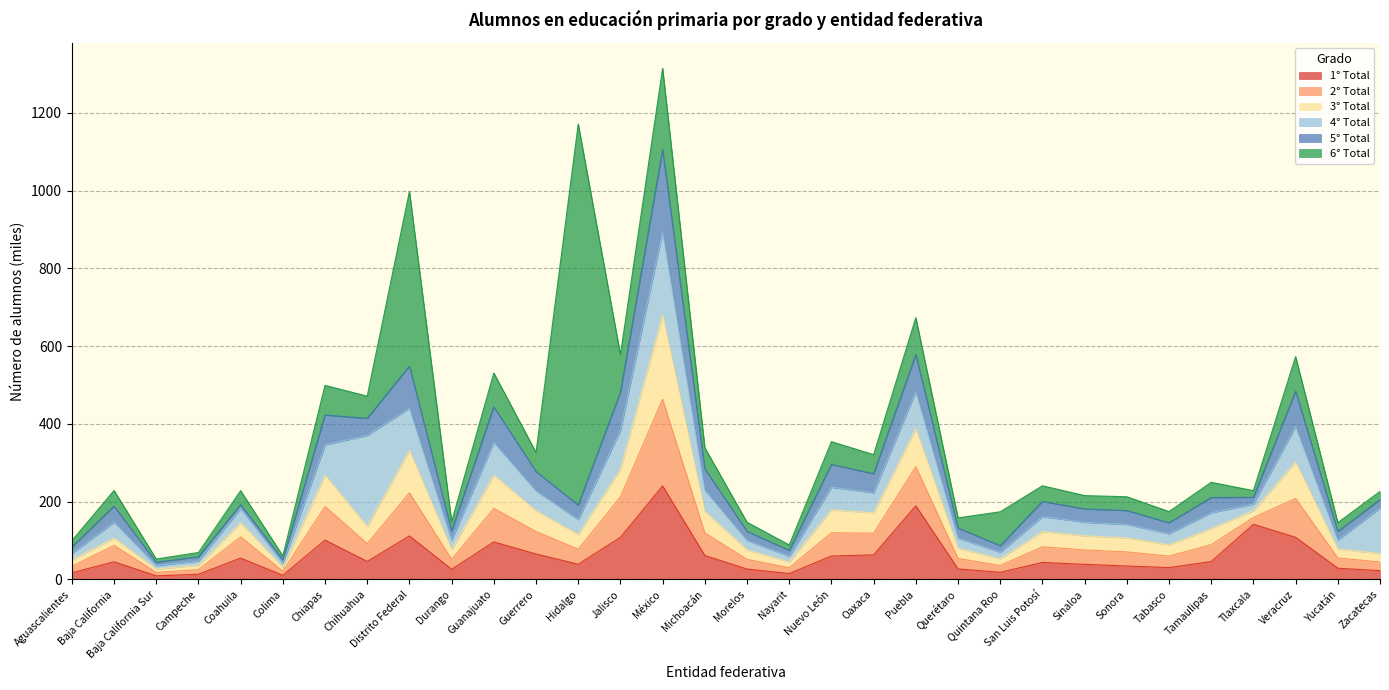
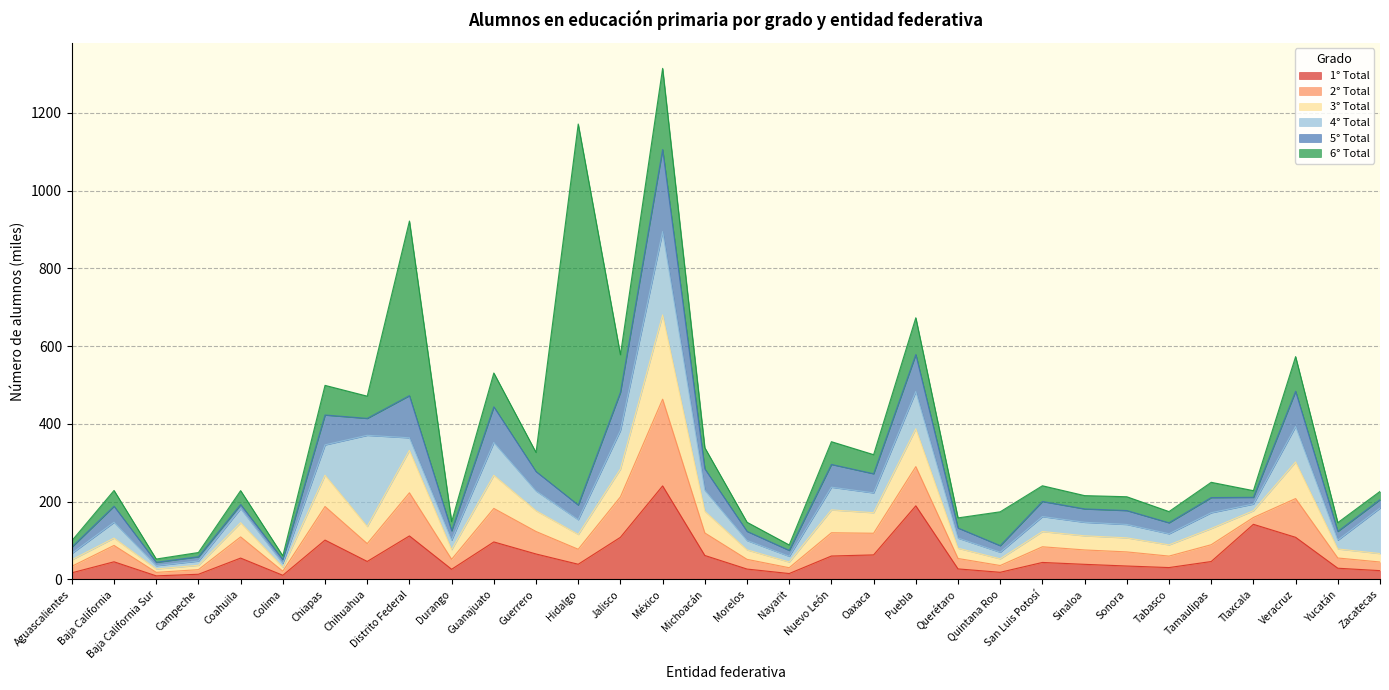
4° Total, Distrito Federal: 110 -> 30
